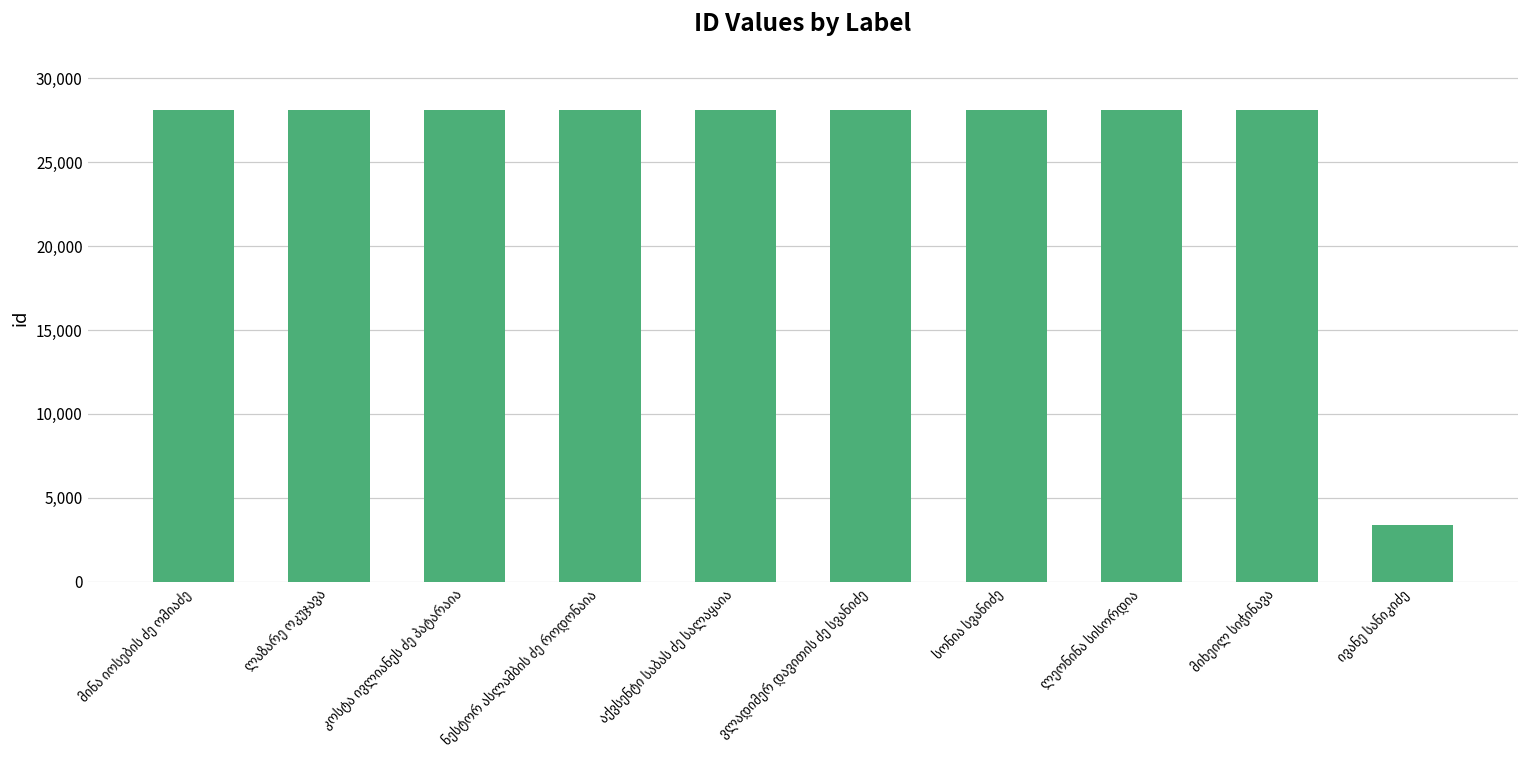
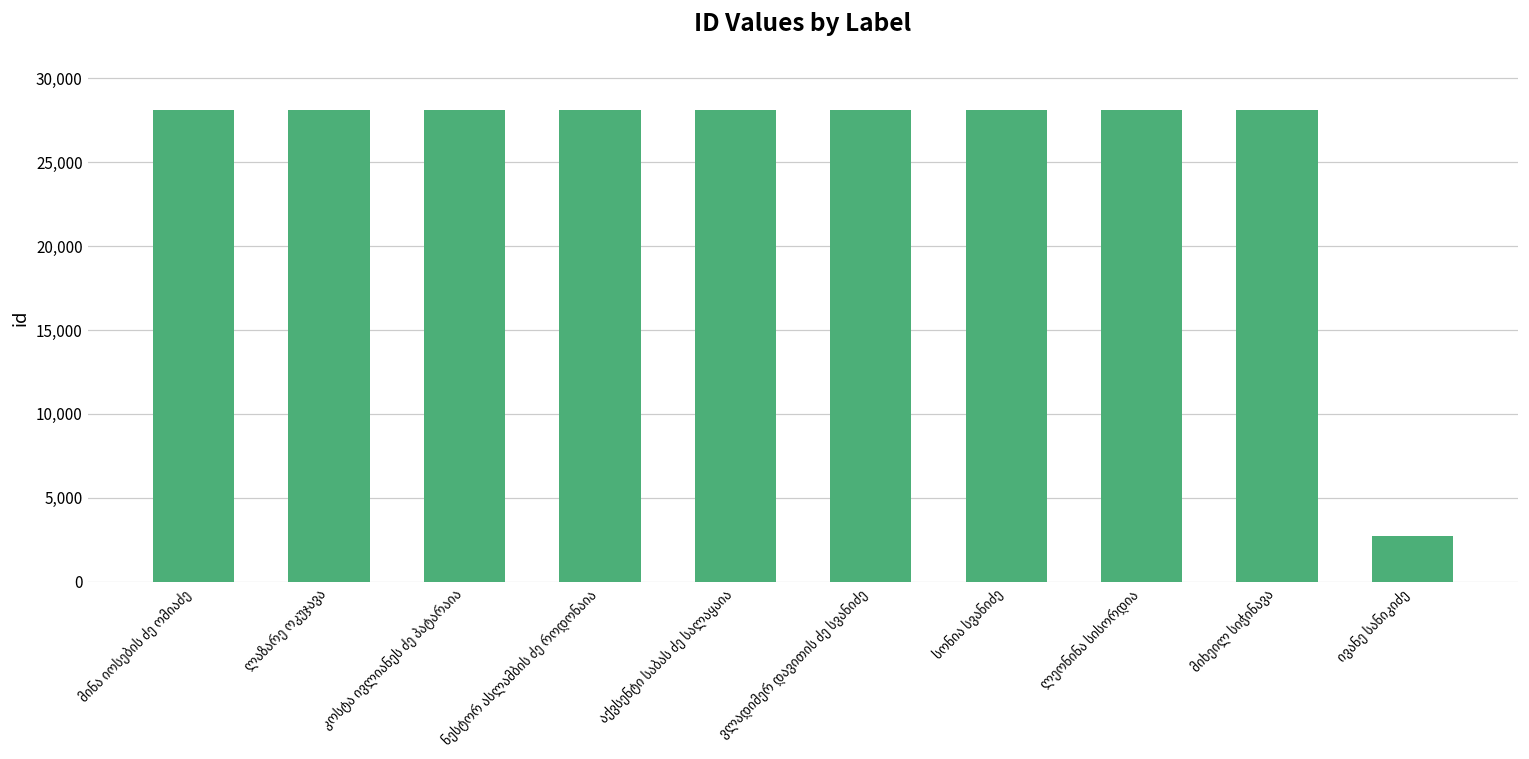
ივანე სანიკიძე: 3,400 -> 2,700
